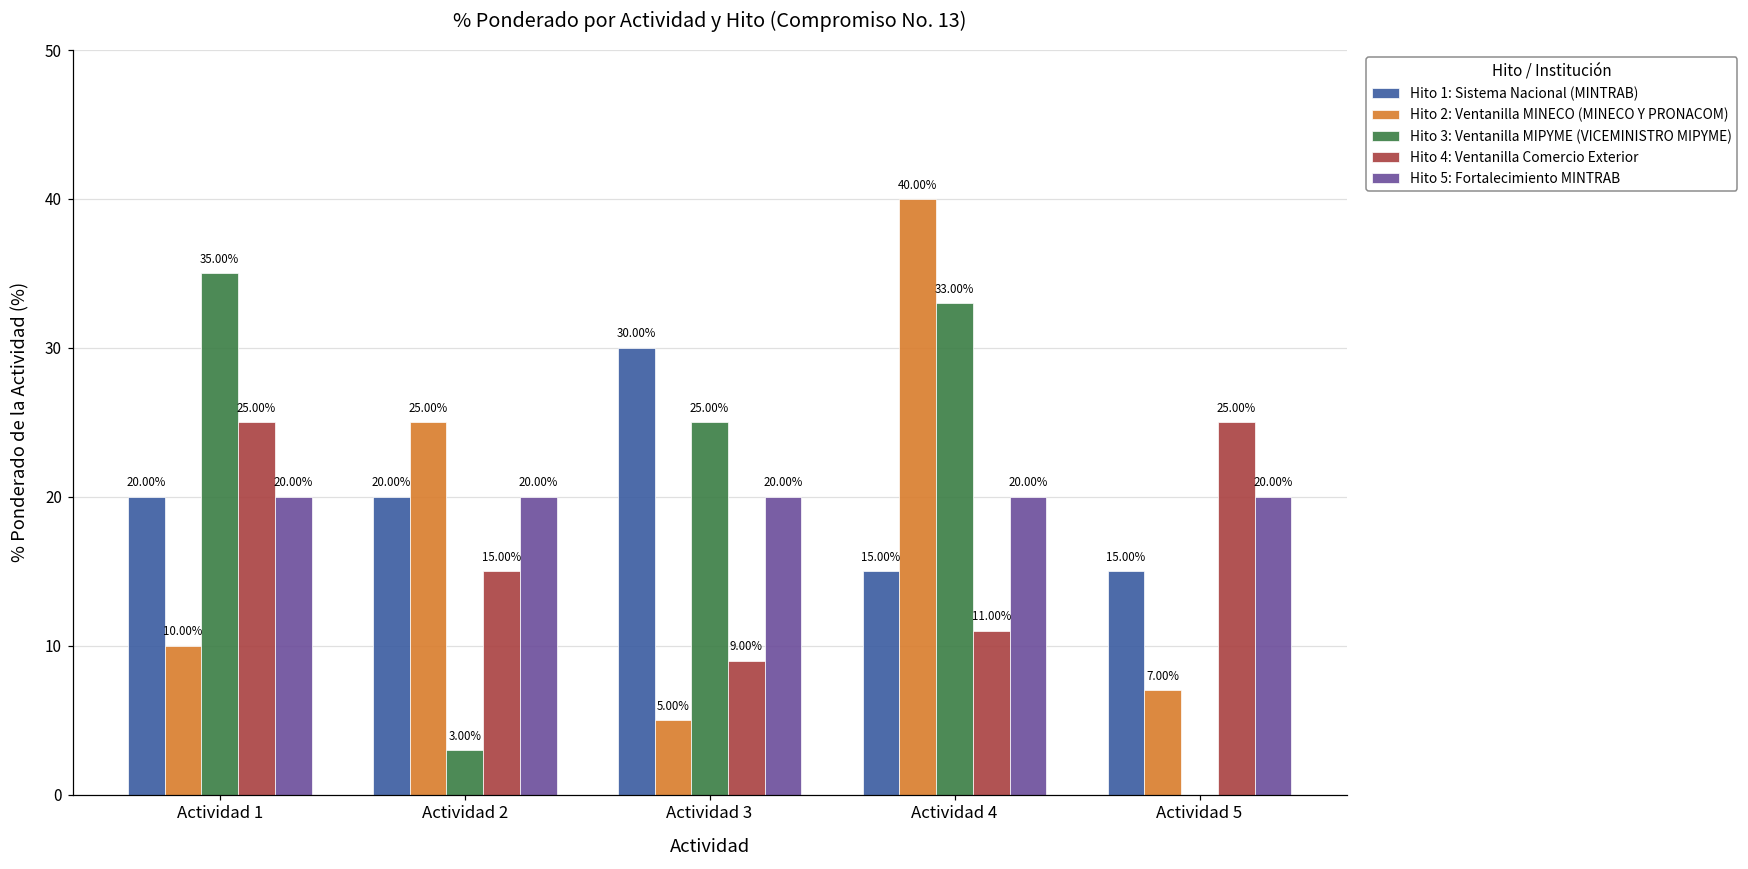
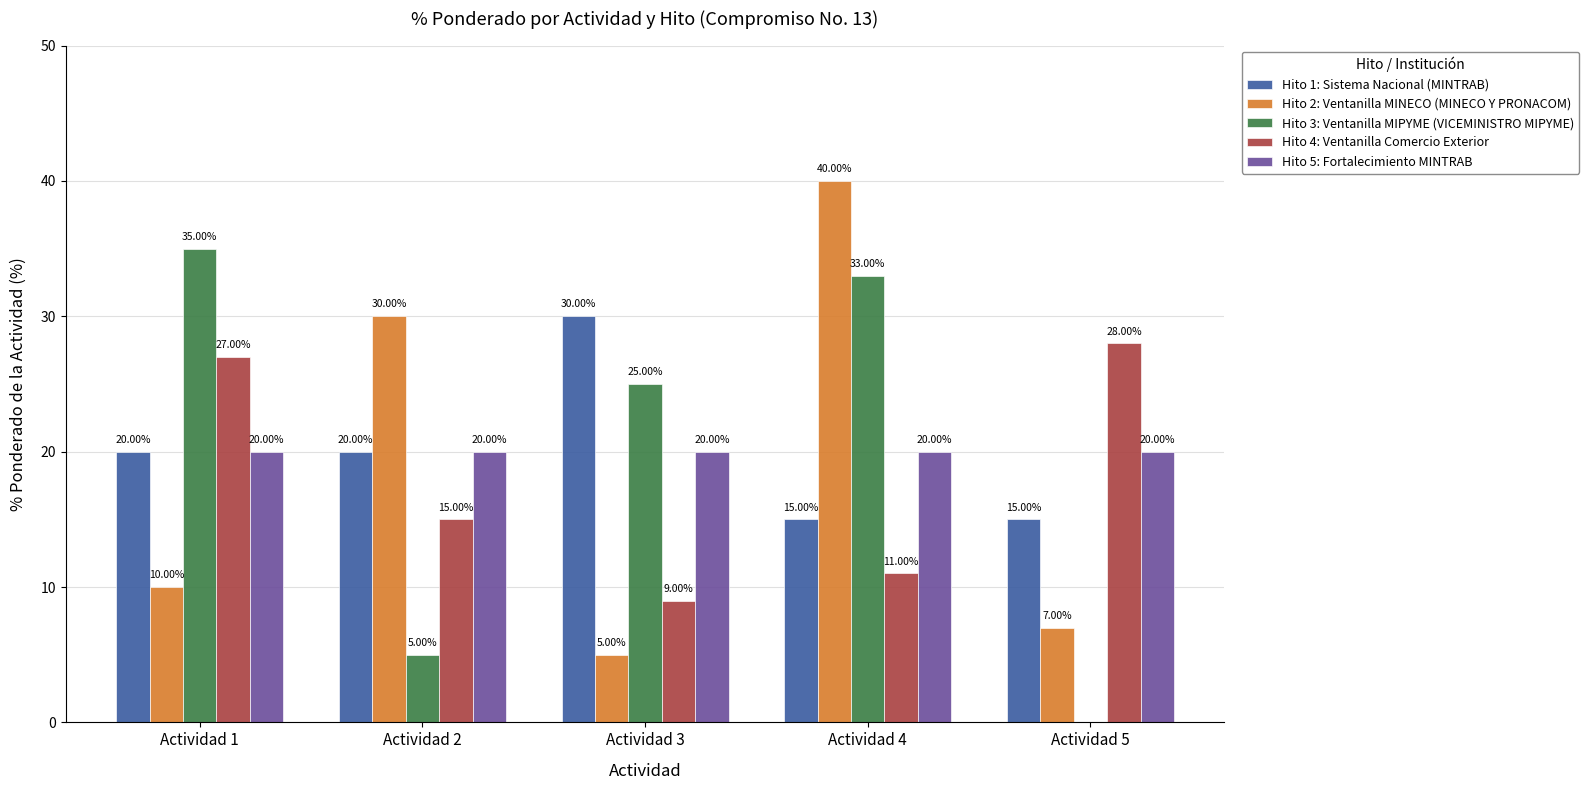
Hito 4: Ventanilla Comercio Exterior, Actividad 1: 25.00% -> 27.00%
Hito 2: Ventanilla MINECO (MINECO Y PRONACOM), Actividad 2: 25.00% -> 30.00%
Hito 3: Ventanilla MIPYME (VICEMINISTRO MIPYME), Actividad 2: 3.00% -> 5.00%
Hito 4: Ventanilla Comercio Exterior, Actividad 5: 25.00% -> 28.00%
